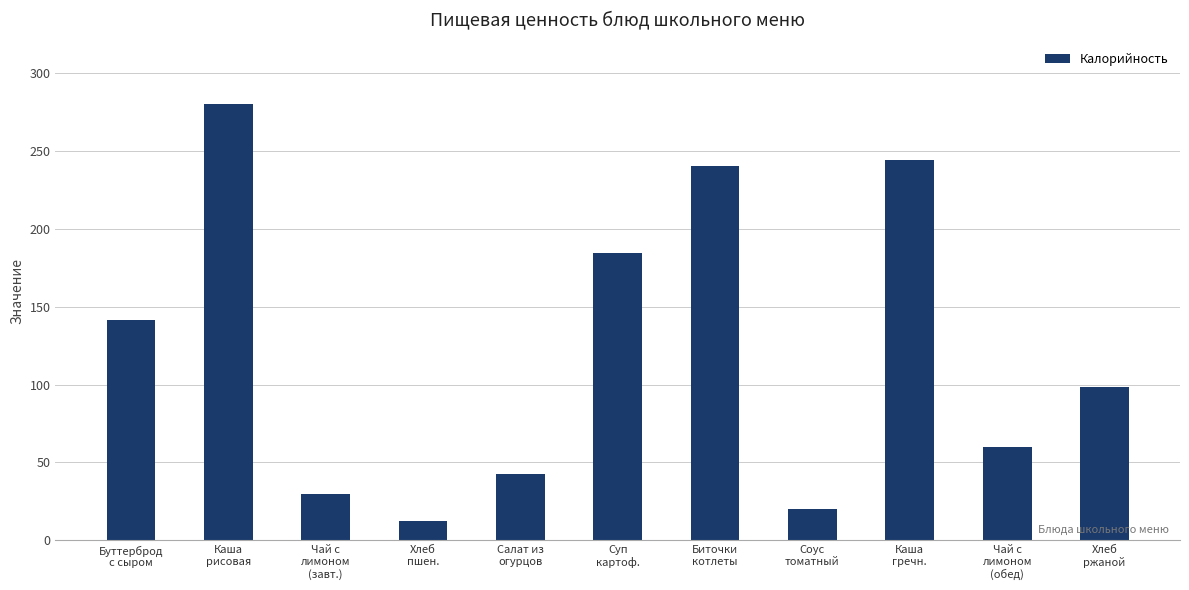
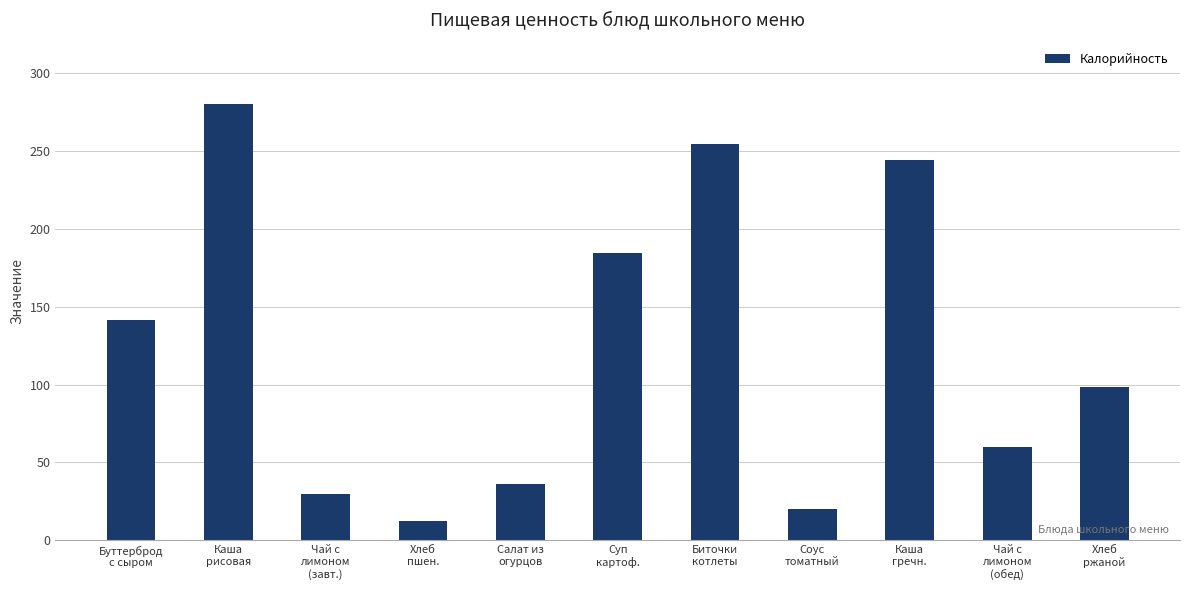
Салат из огурцов: 42 -> 36
Биточки котлеты: 240 -> 254
